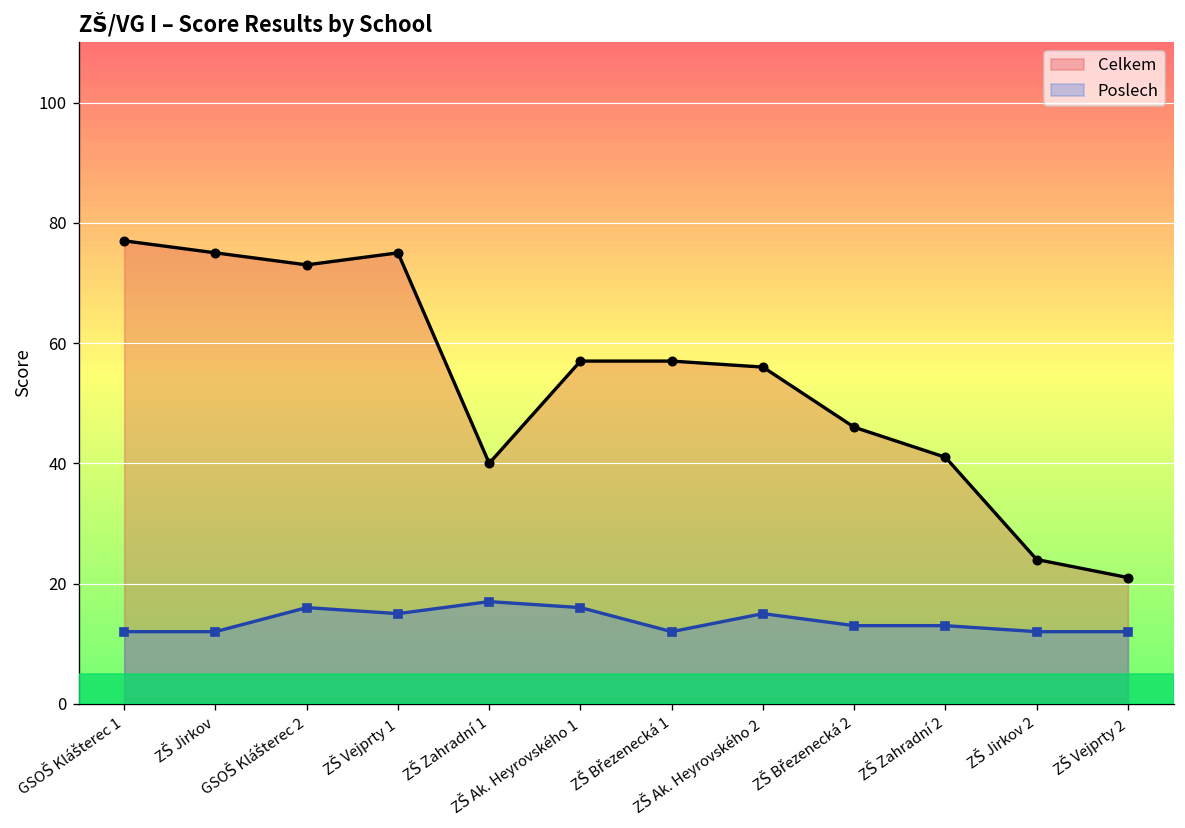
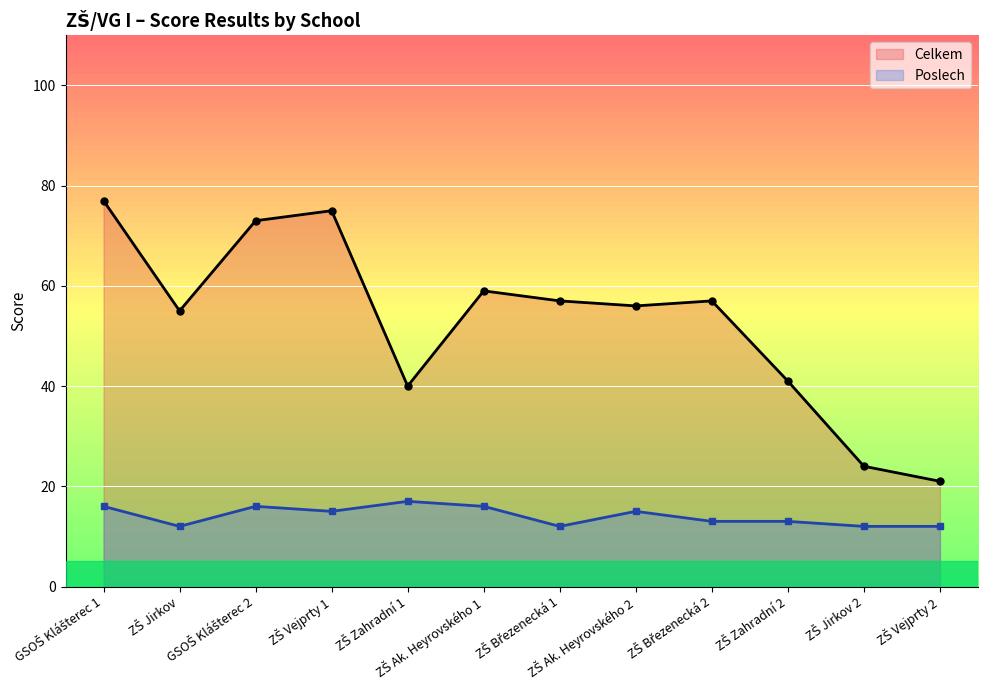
Poslech, GSOŠ Klášterec 1: 12 -> 16
Celkem, ZŠ Jirkov: 75 -> 55
Celkem, ZŠ Ak. Heyrovského 1: 57 -> 59
Celkem, ZŠ Březenecká 2: 46 -> 57
